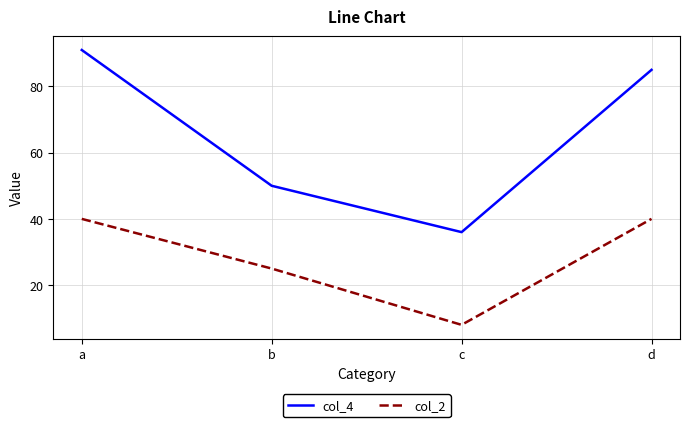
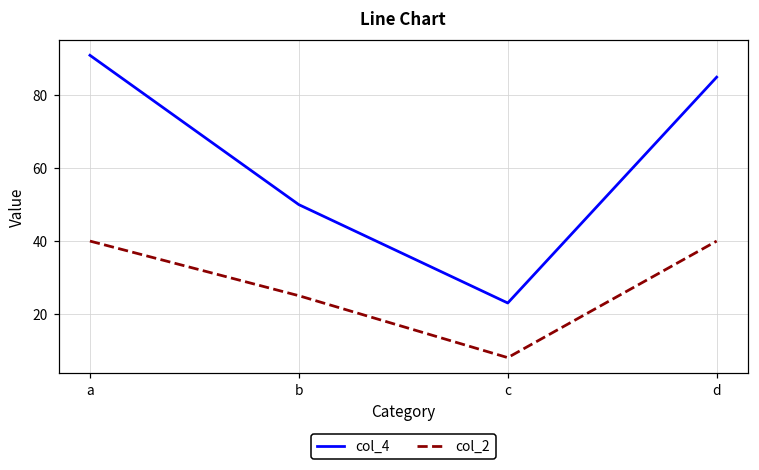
col_4, c: 36 -> 23
